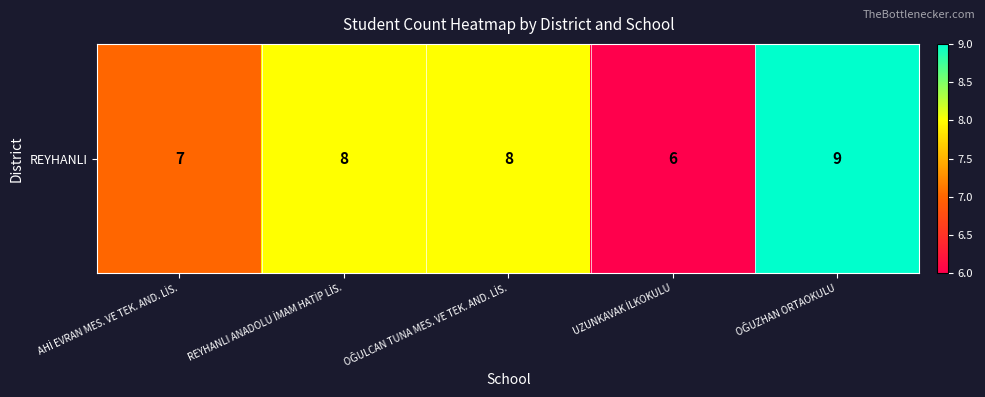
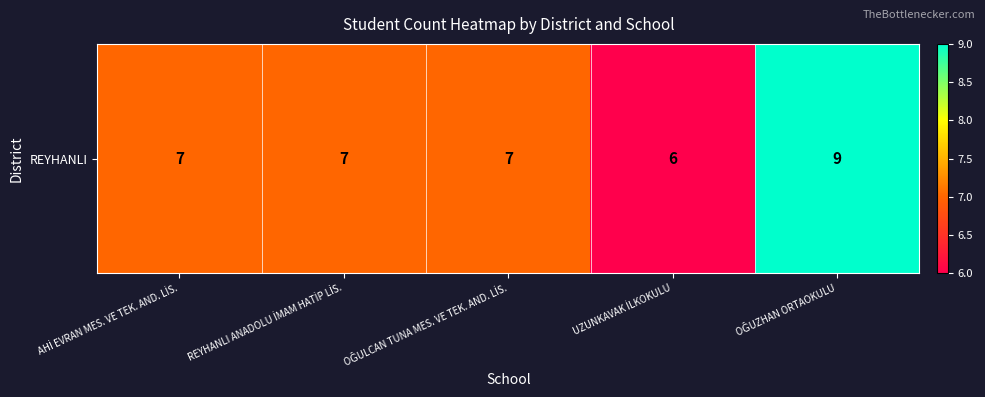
REYHANLI, REYHANLI ANADOLU İMAM HATİP LİS.: 8 -> 7
REYHANLI, OĞULCAN TUNA MES. VE TEK. AND. LİS.: 8 -> 7
